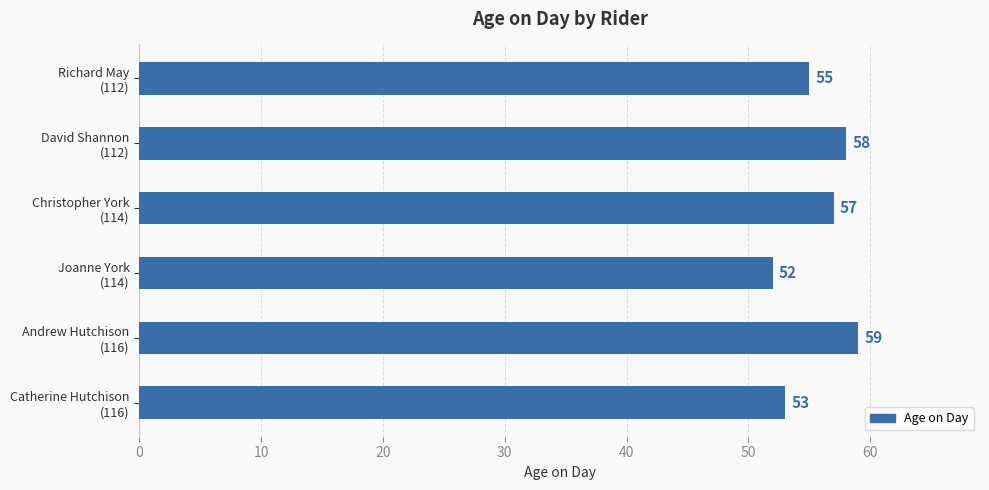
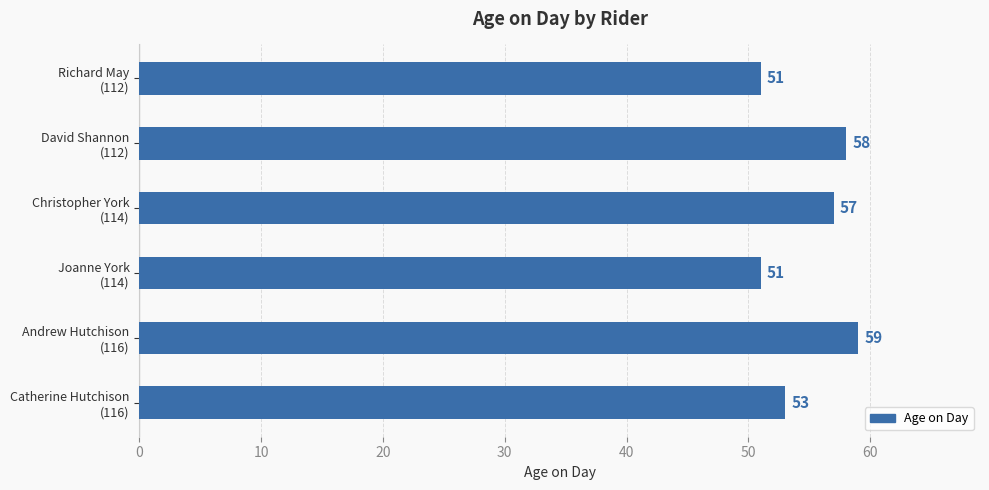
Richard May (112): 55 -> 51
Joanne York (114): 52 -> 51
